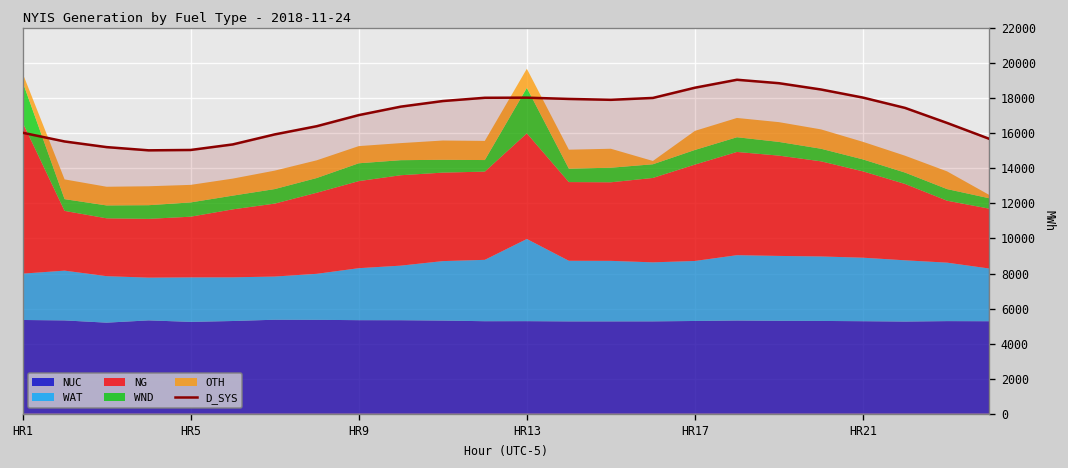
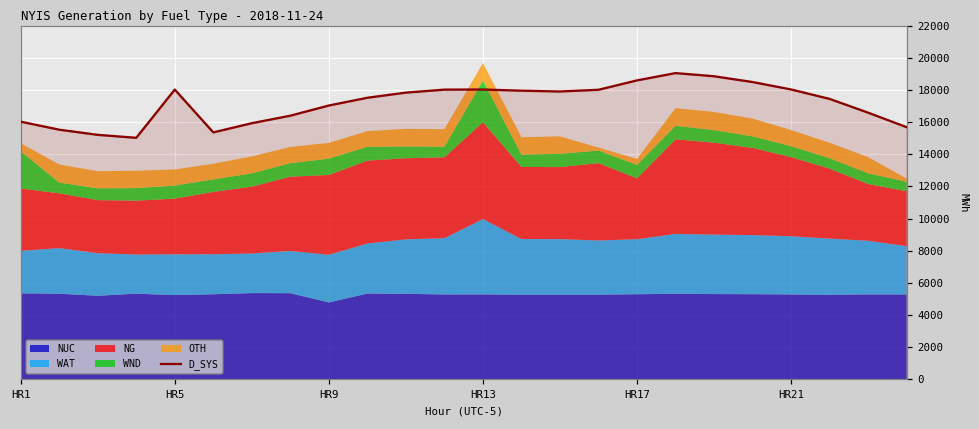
NG, HR1: 8600 -> 3900
D_SYS, HR5: 15100 -> 18000
NUC, HR9: 5300 -> 4800
NG, HR17: 5500 -> 3800
OTH, HR17: 1100 -> 400
